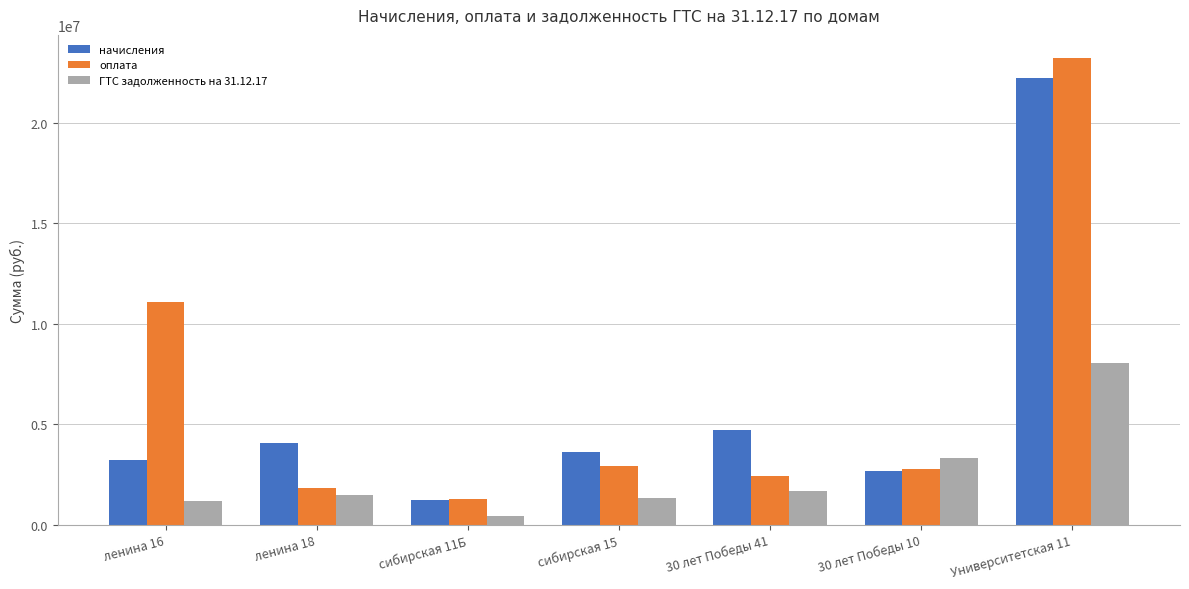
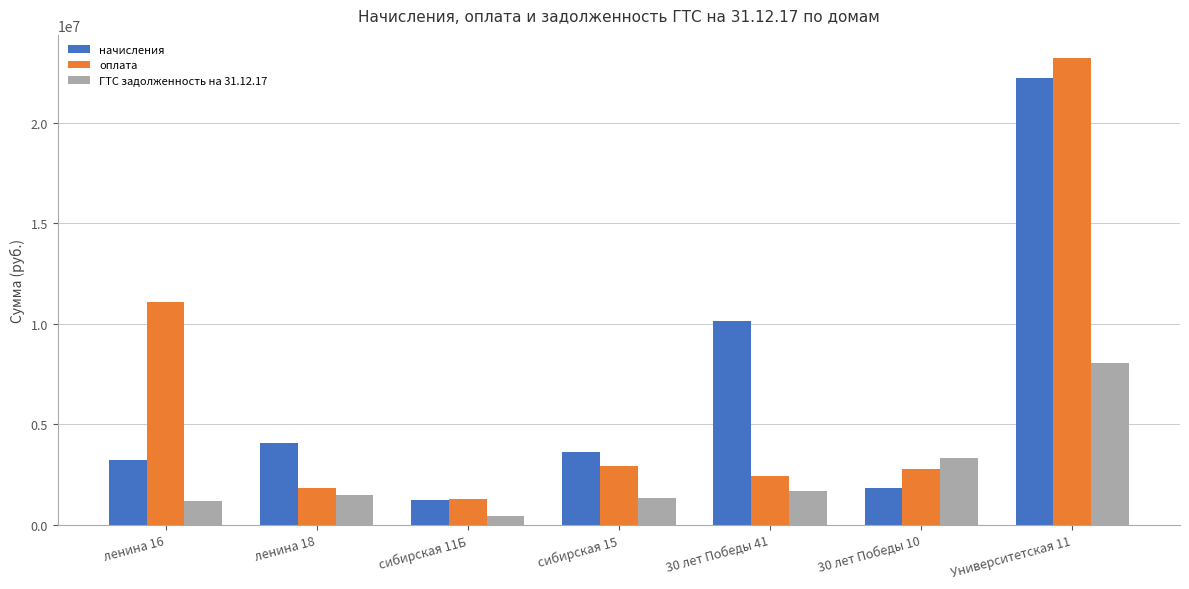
начисления, 30 лет Победы 41: 4700000 -> 10100000
начисления, 30 лет Победы 10: 2700000 -> 1900000
